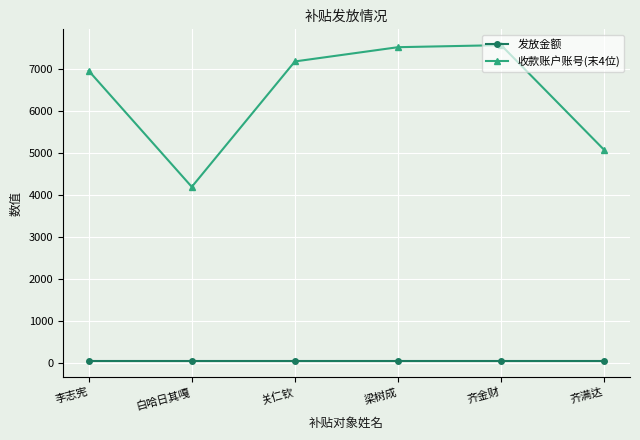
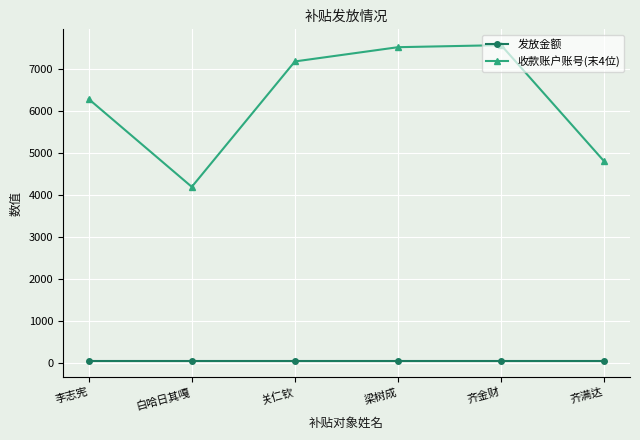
收款账户账号(末4位), 李志宪: 7000 -> 6300
收款账户账号(末4位), 齐满达: 5100 -> 4800
